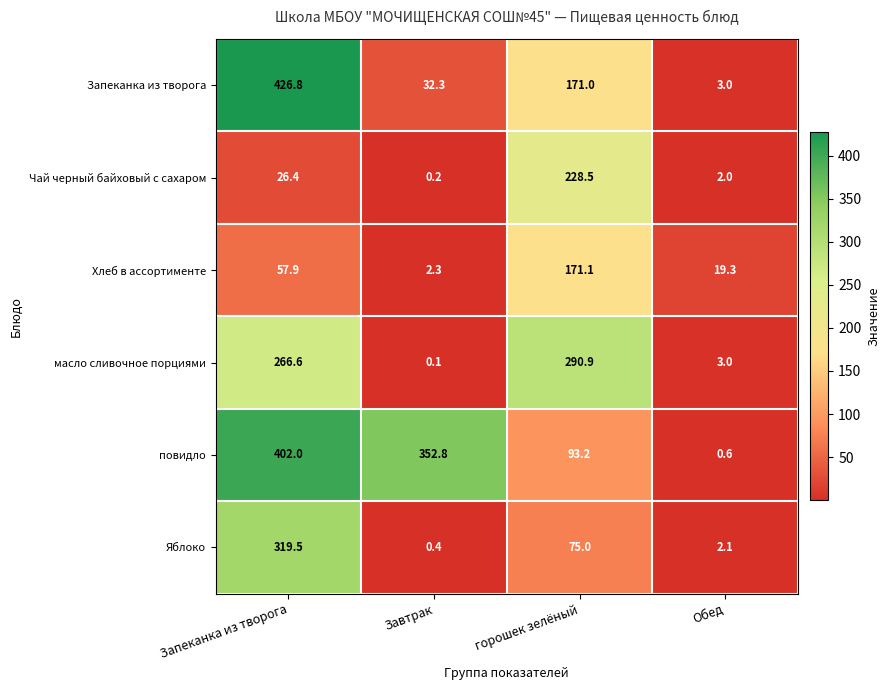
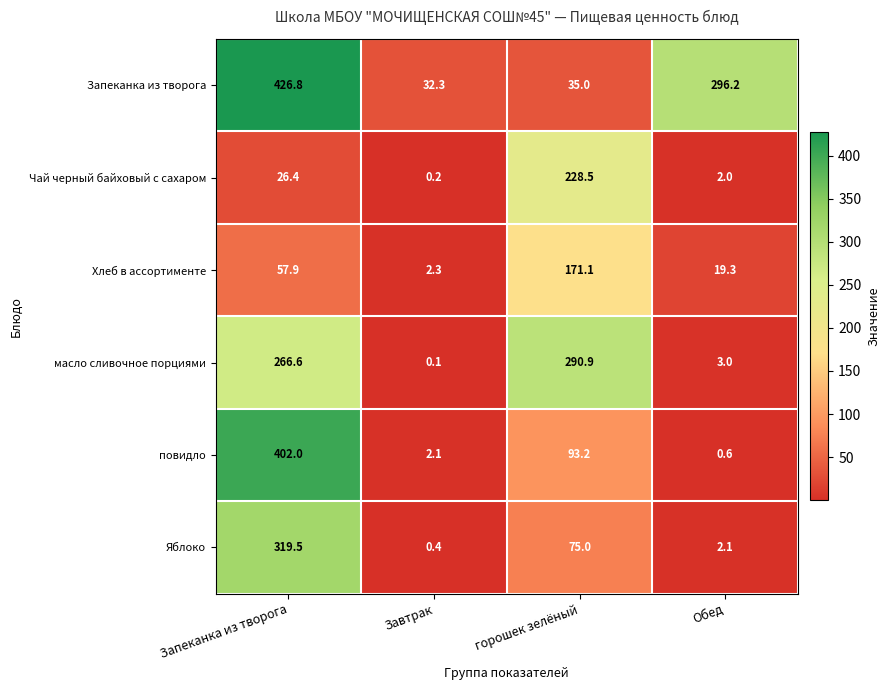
Запеканка из творога, горошек зелёный: 171.0 -> 35.0
Запеканка из творога, Обед: 3.0 -> 296.2
повидло, Завтрак: 352.8 -> 2.1
